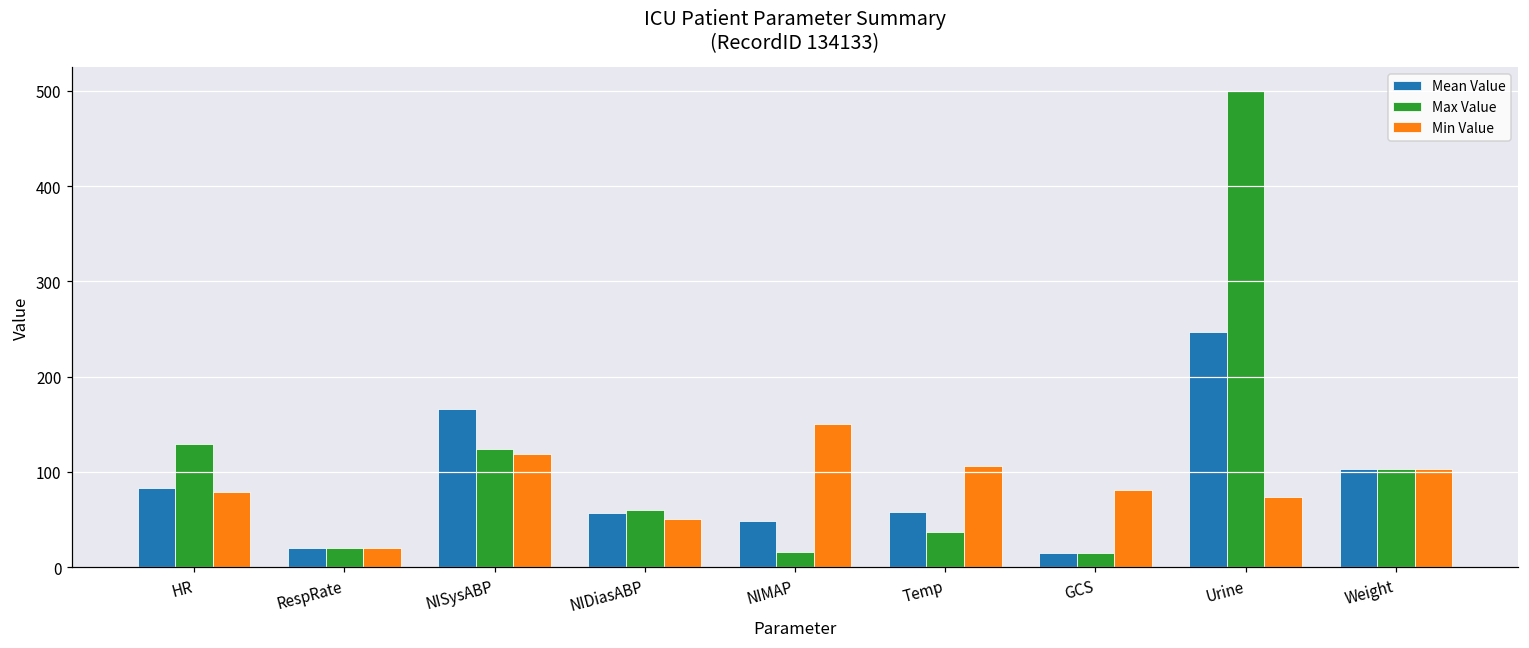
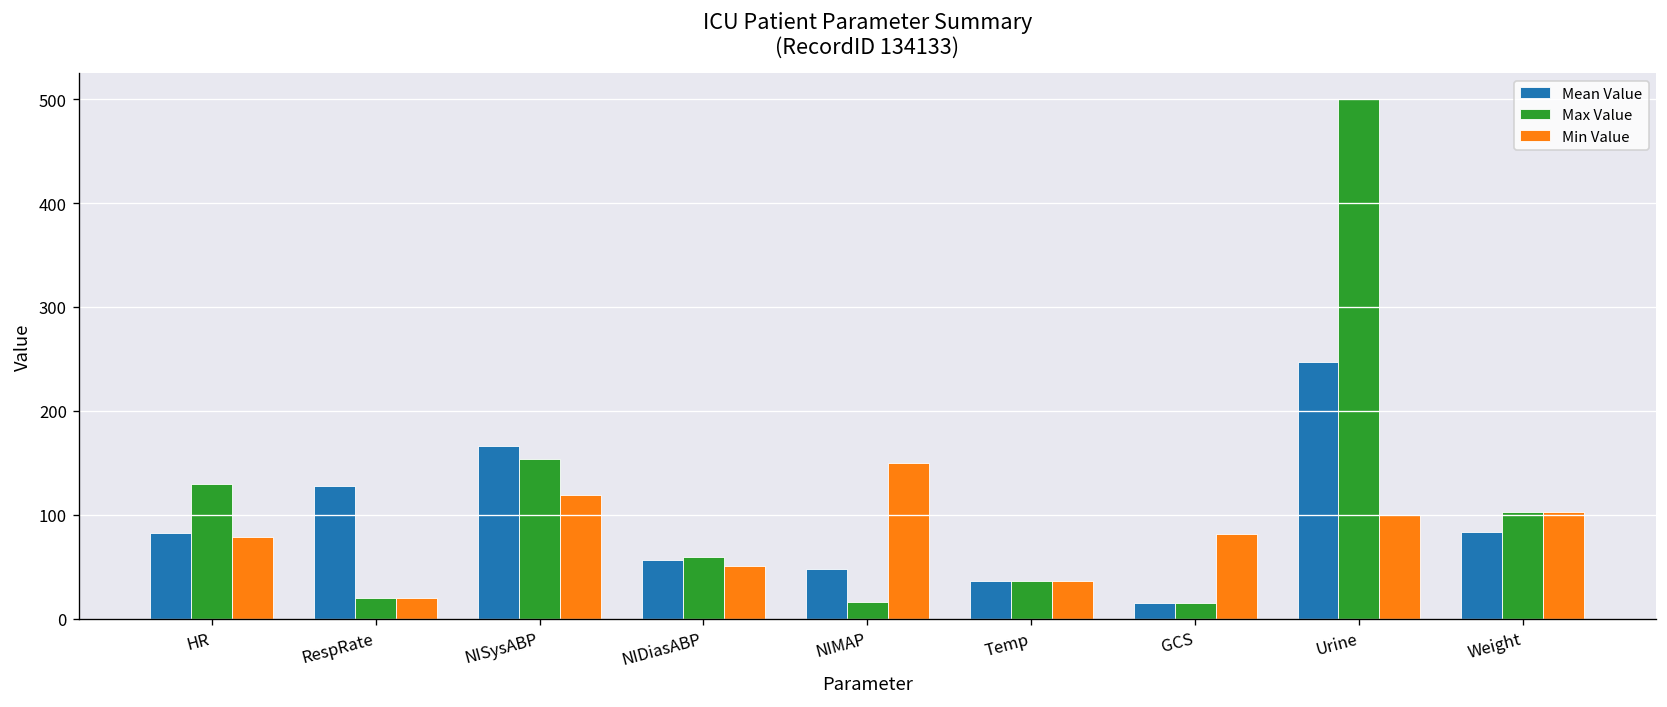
Mean Value, RespRate: 20 -> 130
Max Value, NISysABP: 120 -> 150
Mean Value, Temp: 60 -> 40
Min Value, Temp: 110 -> 40
Min Value, Urine: 70 -> 100
Mean Value, Weight: 100 -> 80
